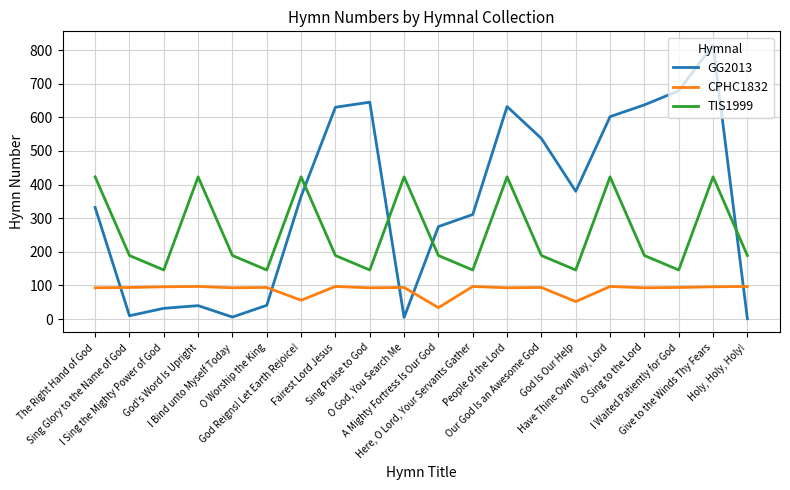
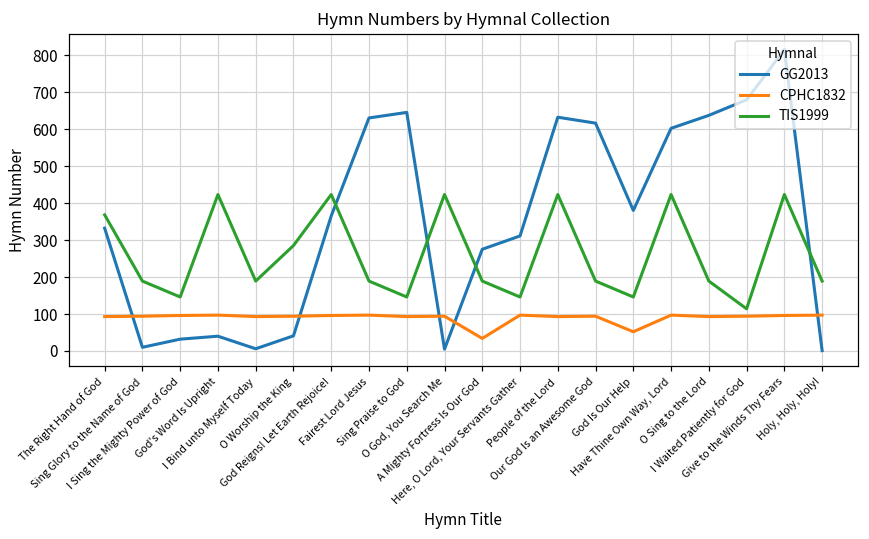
TIS1999, The Right Hand of God: 420 -> 370
TIS1999, O Worship the King: 150 -> 290
CPHC1832, God Reigns! Let Earth Rejoice!: 60 -> 100
GG2013, Our God Is an Awesome God: 540 -> 620
TIS1999, I Waited Patiently for God: 150 -> 110
